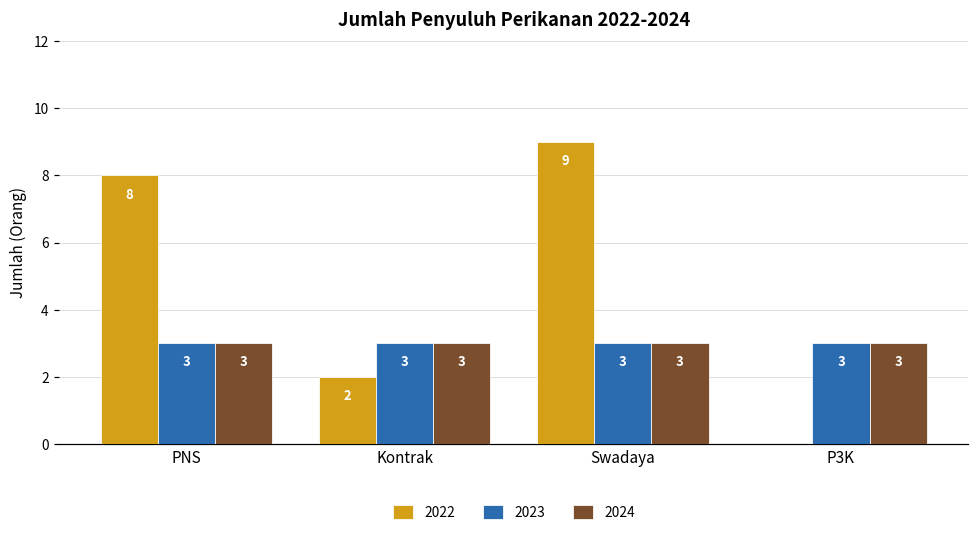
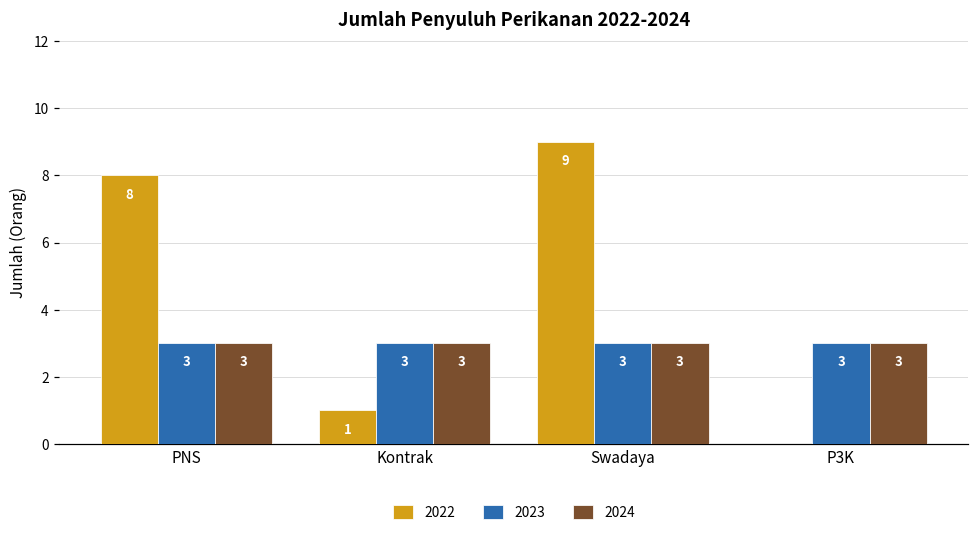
2022, Kontrak: 2 -> 1
